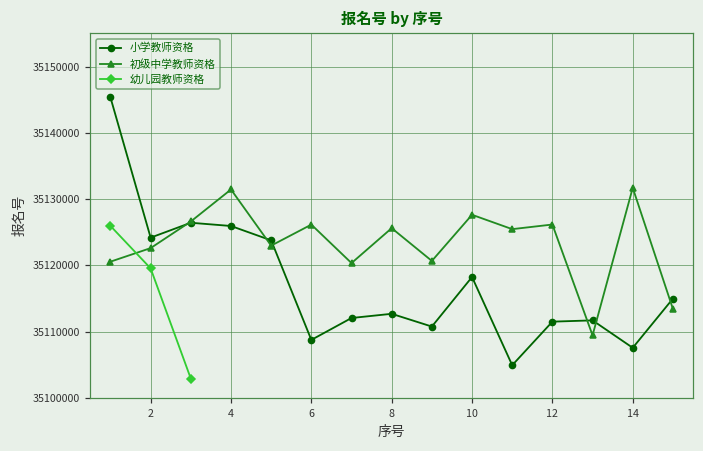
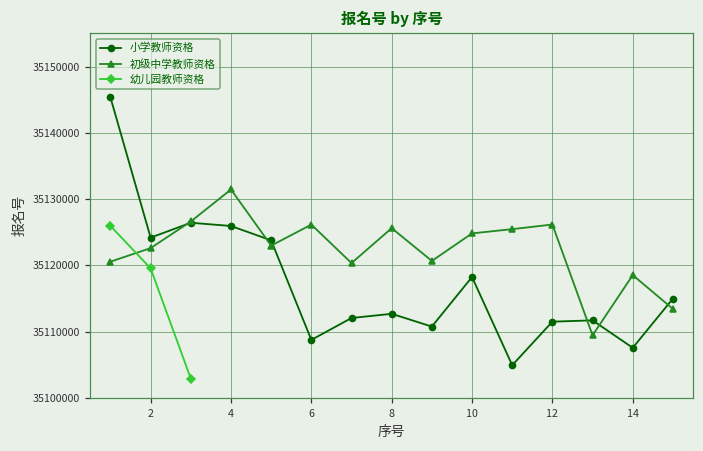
初级中学教师资格, 10: 35128000 -> 35125000
初级中学教师资格, 14: 35132000 -> 35119000
